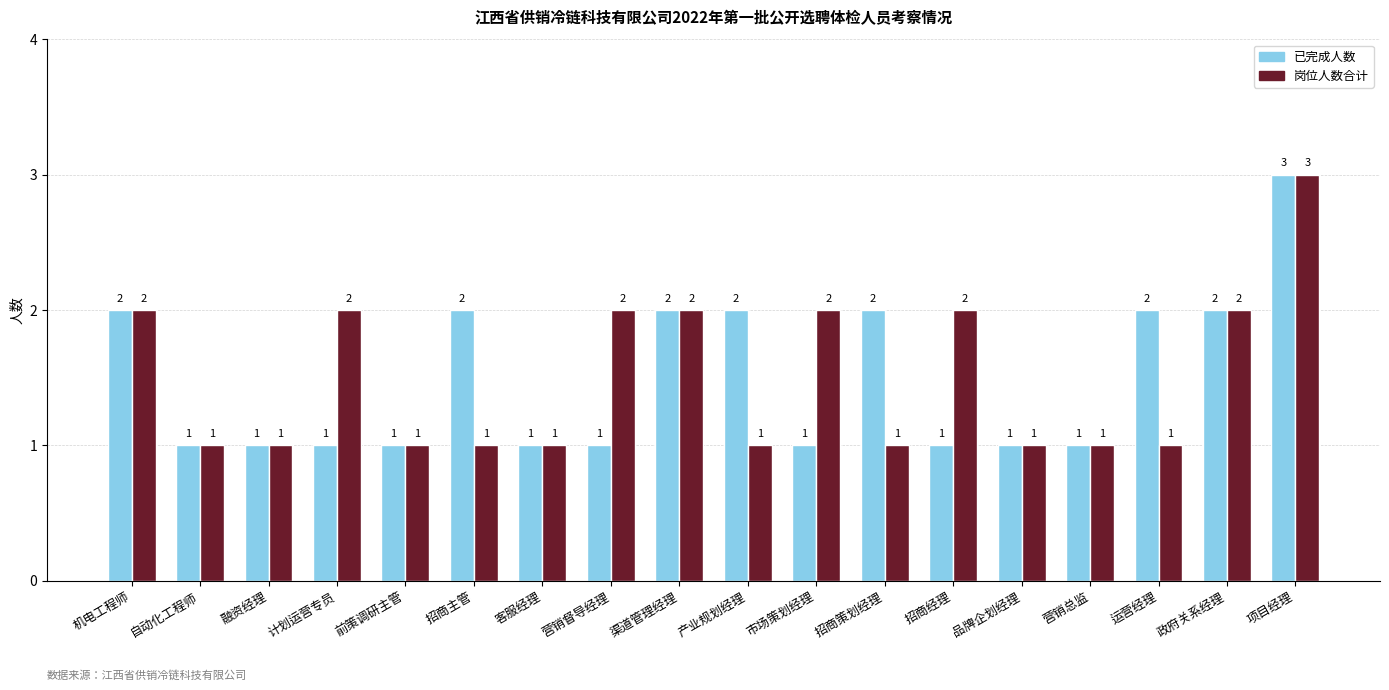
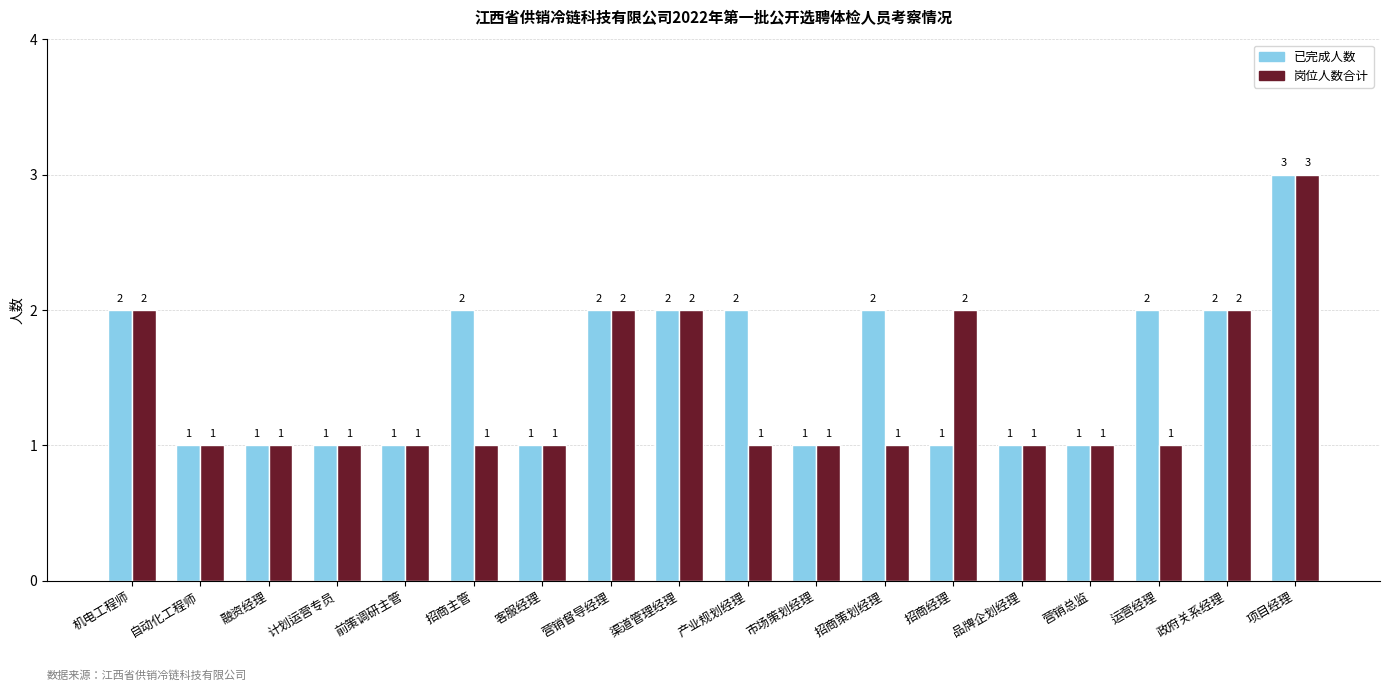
岗位人数合计, 计划运营专员: 2 -> 1
已完成人数, 营销督导经理: 1 -> 2
岗位人数合计, 市场策划经理: 2 -> 1
